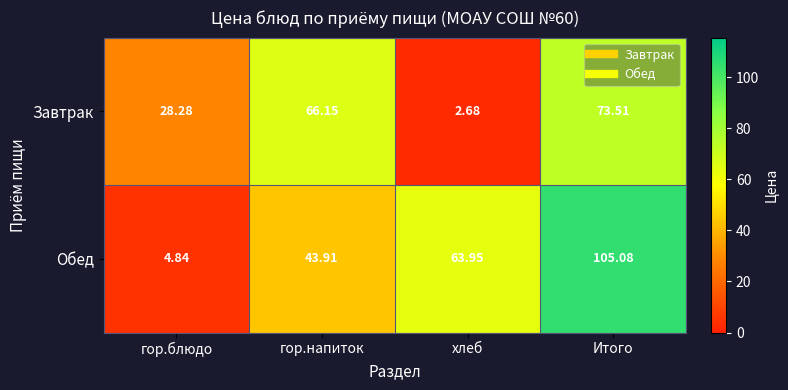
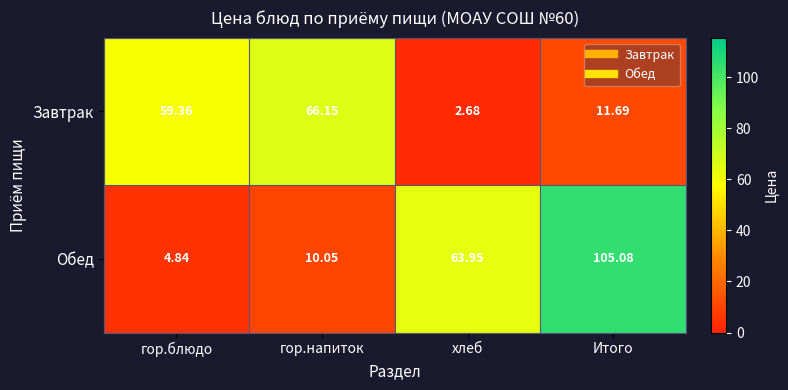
Завтрак, гор.блюдо: 28.28 -> 59.36
Завтрак, Итого: 73.51 -> 11.69
Обед, гор.напиток: 43.91 -> 10.05
